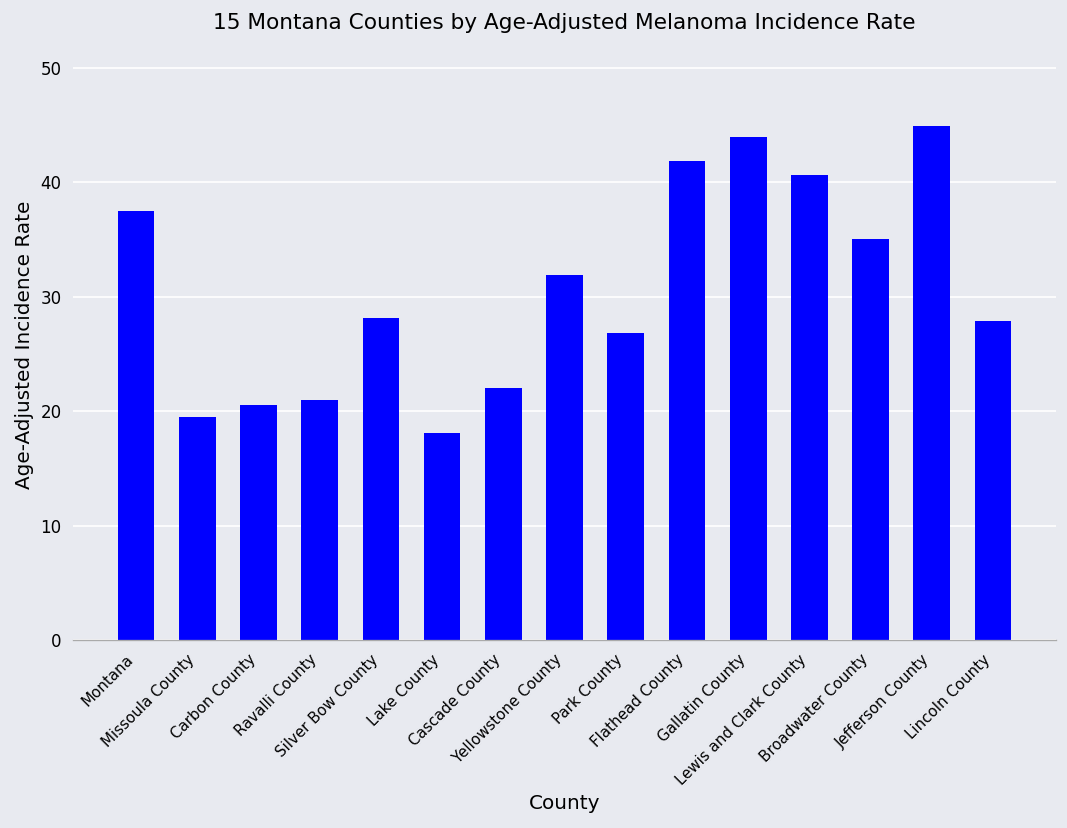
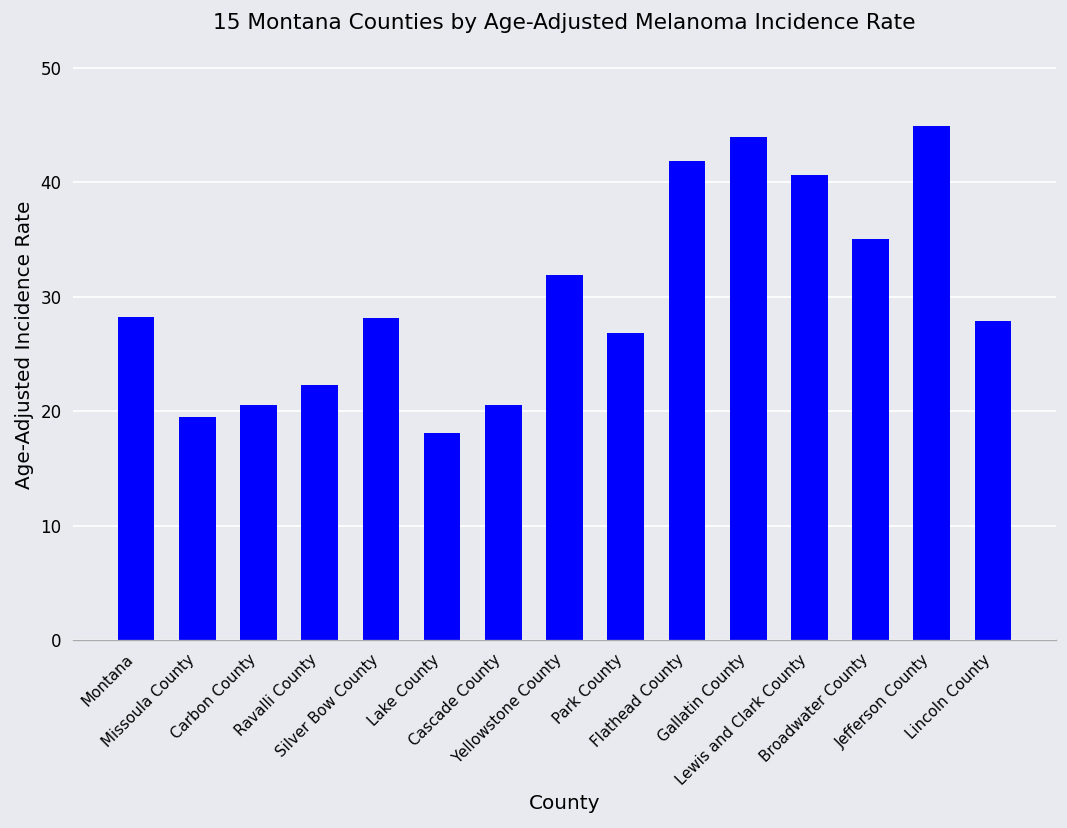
Montana: 38 -> 28
Ravalli County: 21 -> 22
Cascade County: 22 -> 21
